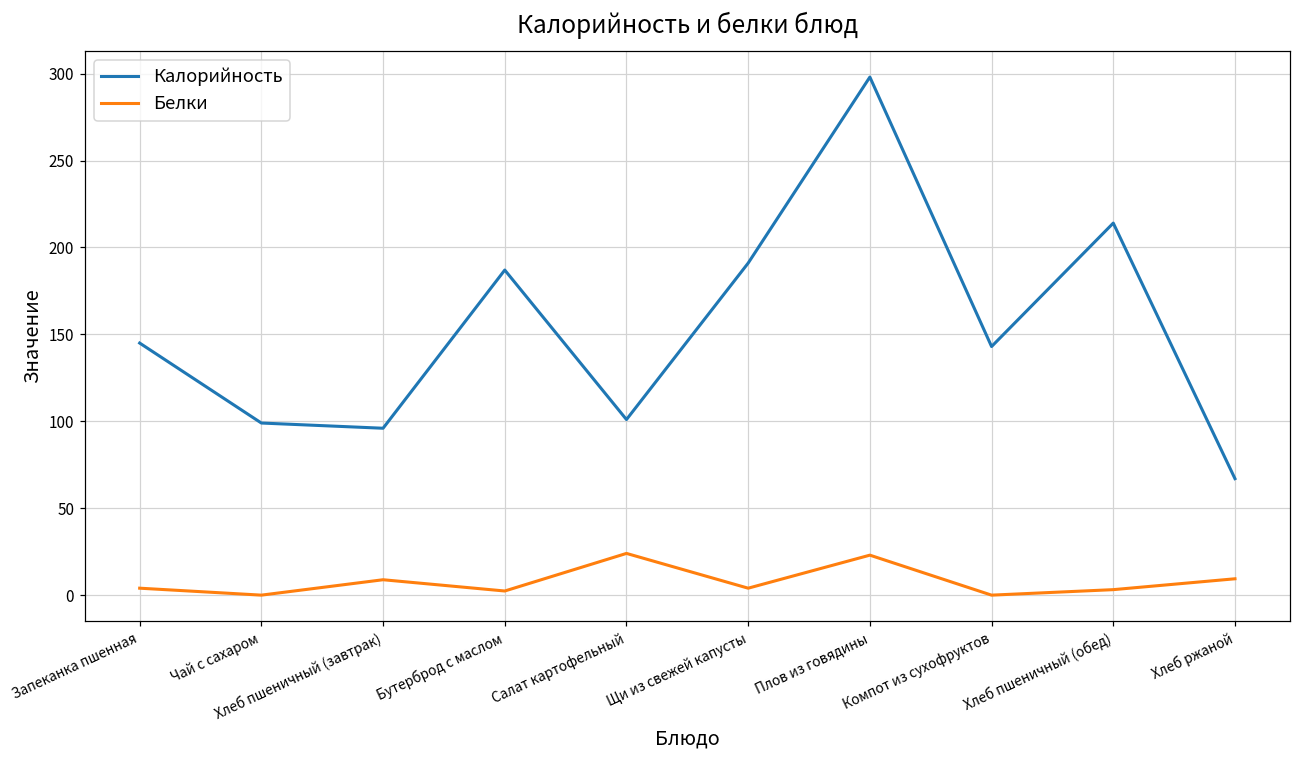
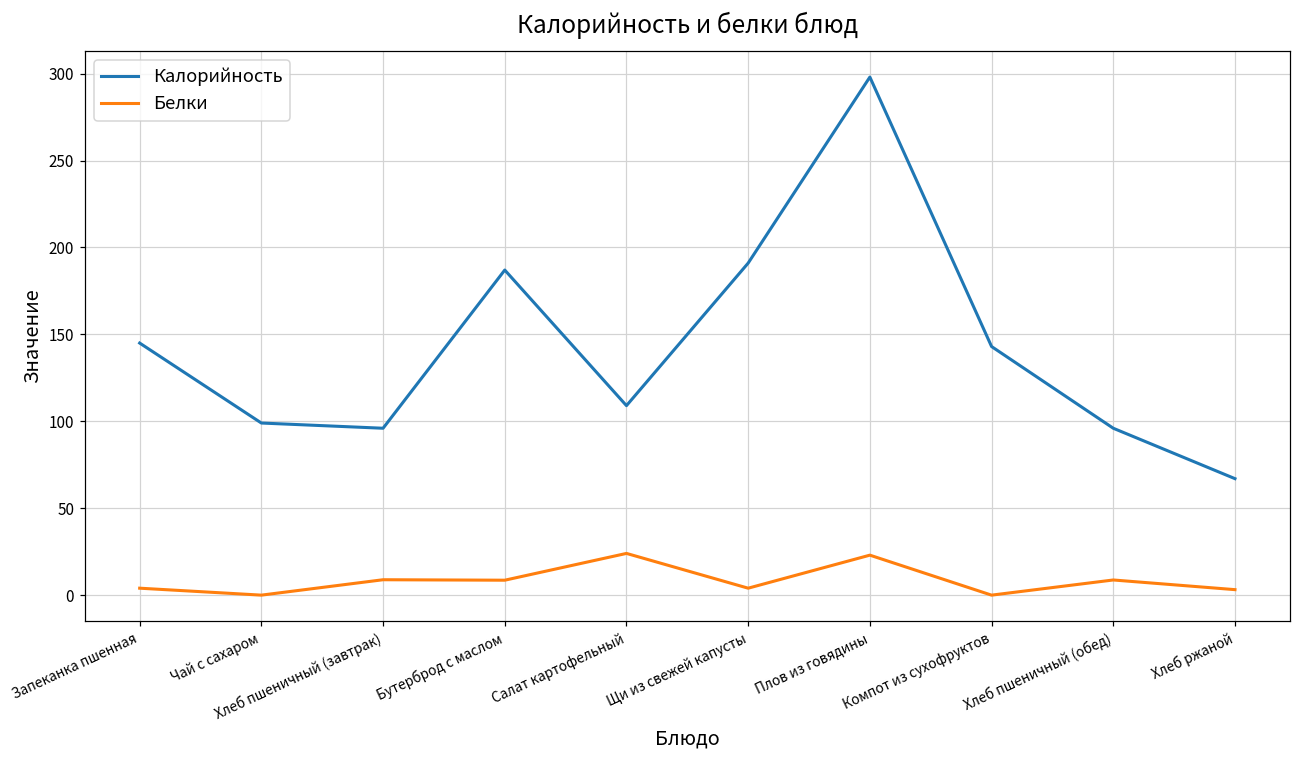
Белки, Бутерброд с маслом: 2 -> 9
Калорийность, Салат картофельный: 101 -> 109
Калорийность, Хлеб пшеничный (обед): 214 -> 96
Белки, Хлеб пшеничный (обед): 3 -> 9
Белки, Хлеб ржаной: 9 -> 3
